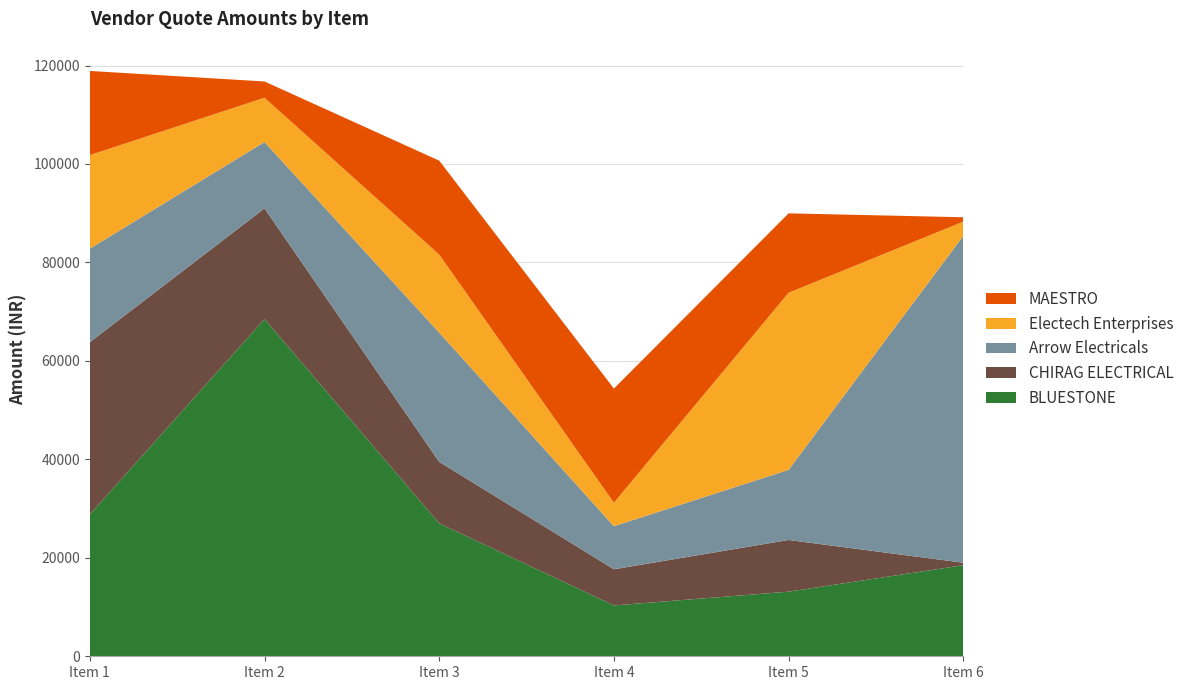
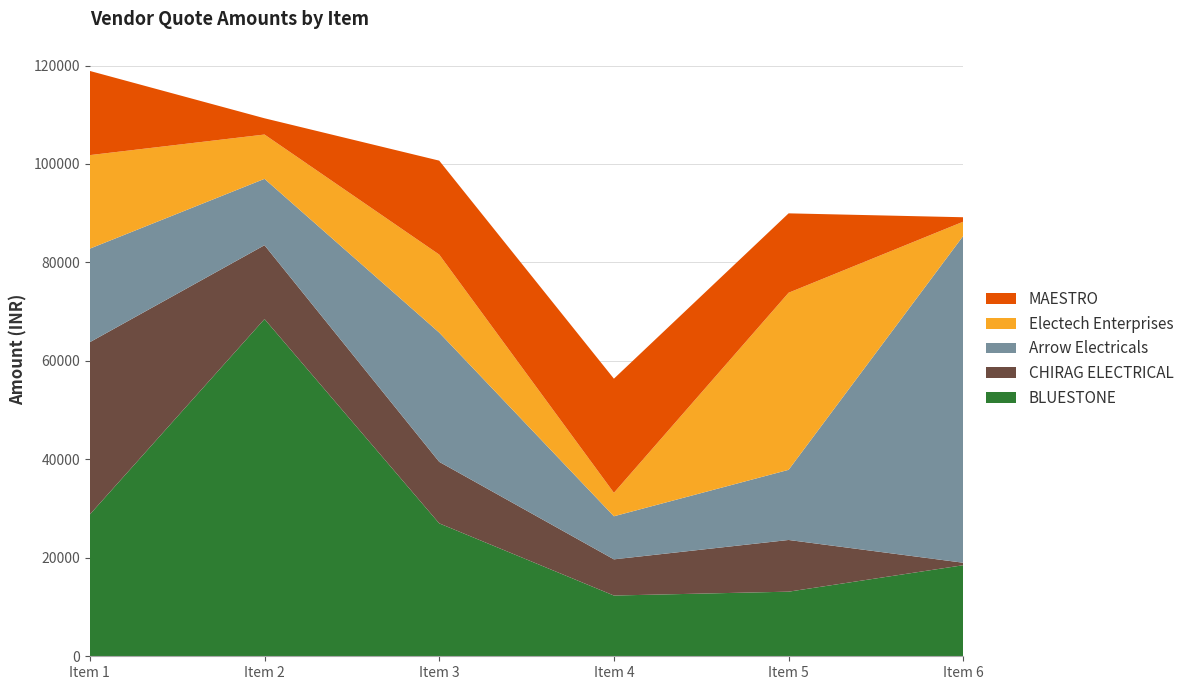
CHIRAG ELECTRICAL, Item 2: 22000 -> 15000
BLUESTONE, Item 4: 10000 -> 12000
